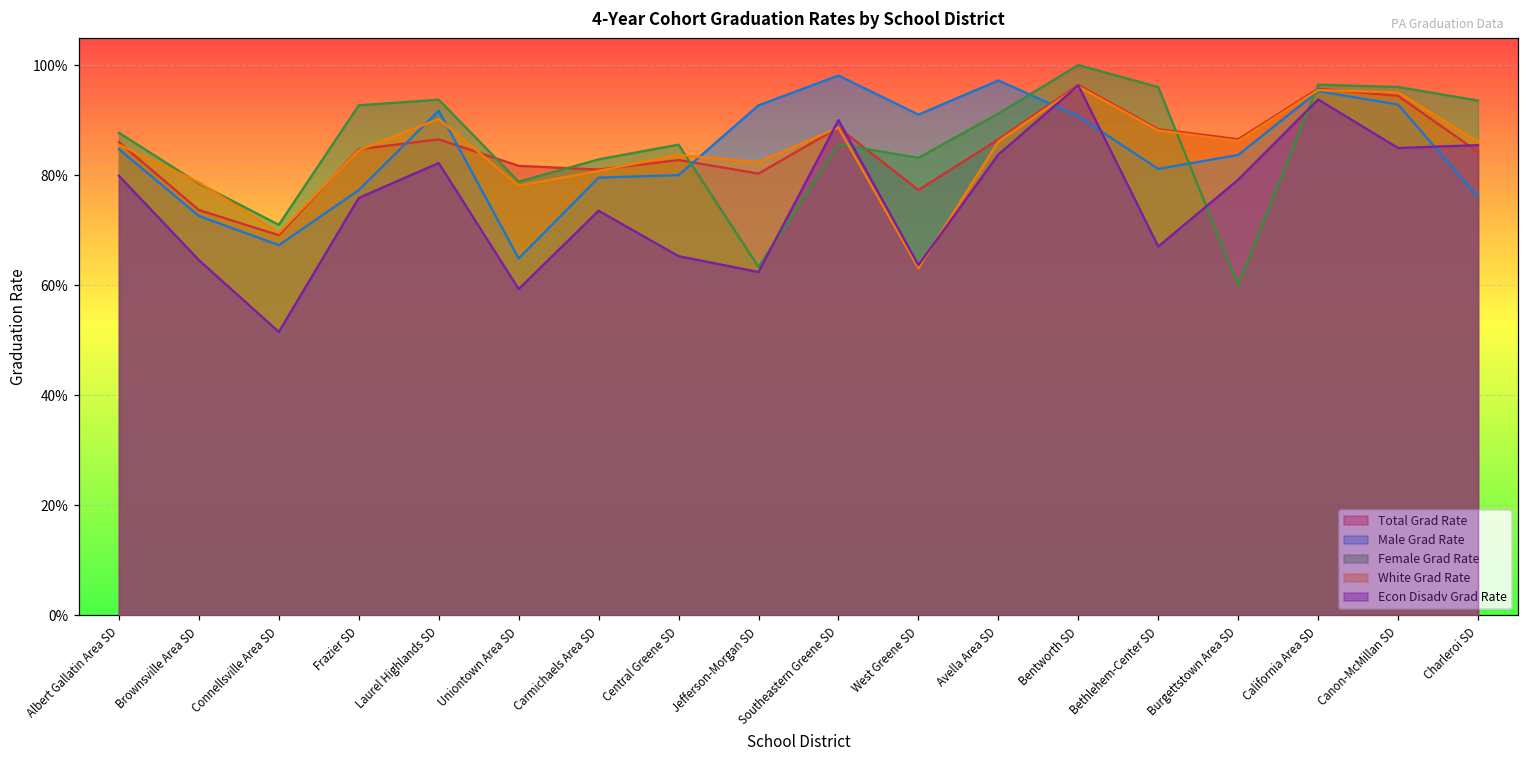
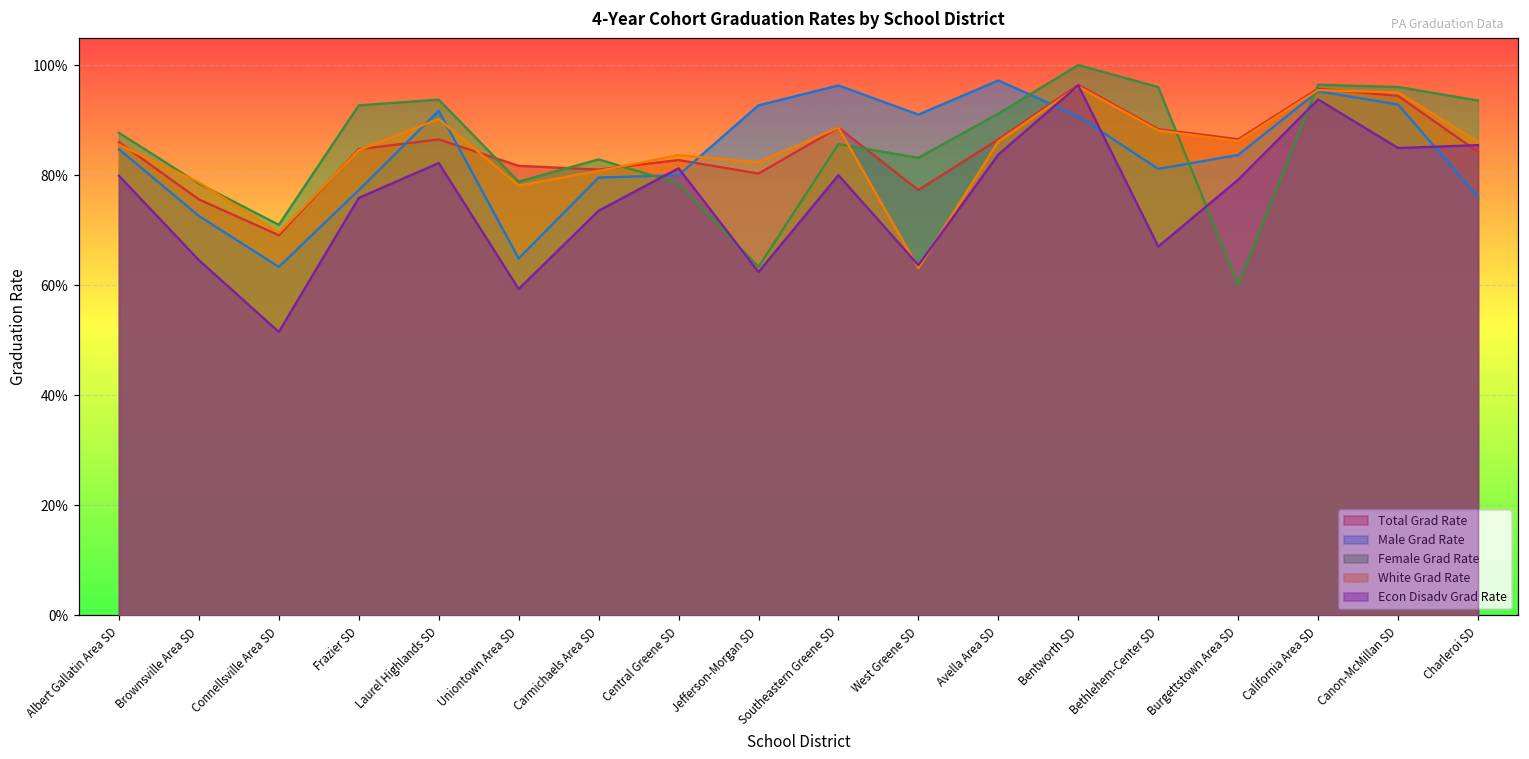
Total Grad Rate, Brownsville Area SD: 74% -> 76%
Male Grad Rate, Connellsville Area SD: 67% -> 63%
Female Grad Rate, Central Greene SD: 86% -> 79%
Econ Disadv Grad Rate, Central Greene SD: 65% -> 81%
Male Grad Rate, Southeastern Greene SD: 98% -> 96%
Econ Disadv Grad Rate, Southeastern Greene SD: 90% -> 80%
